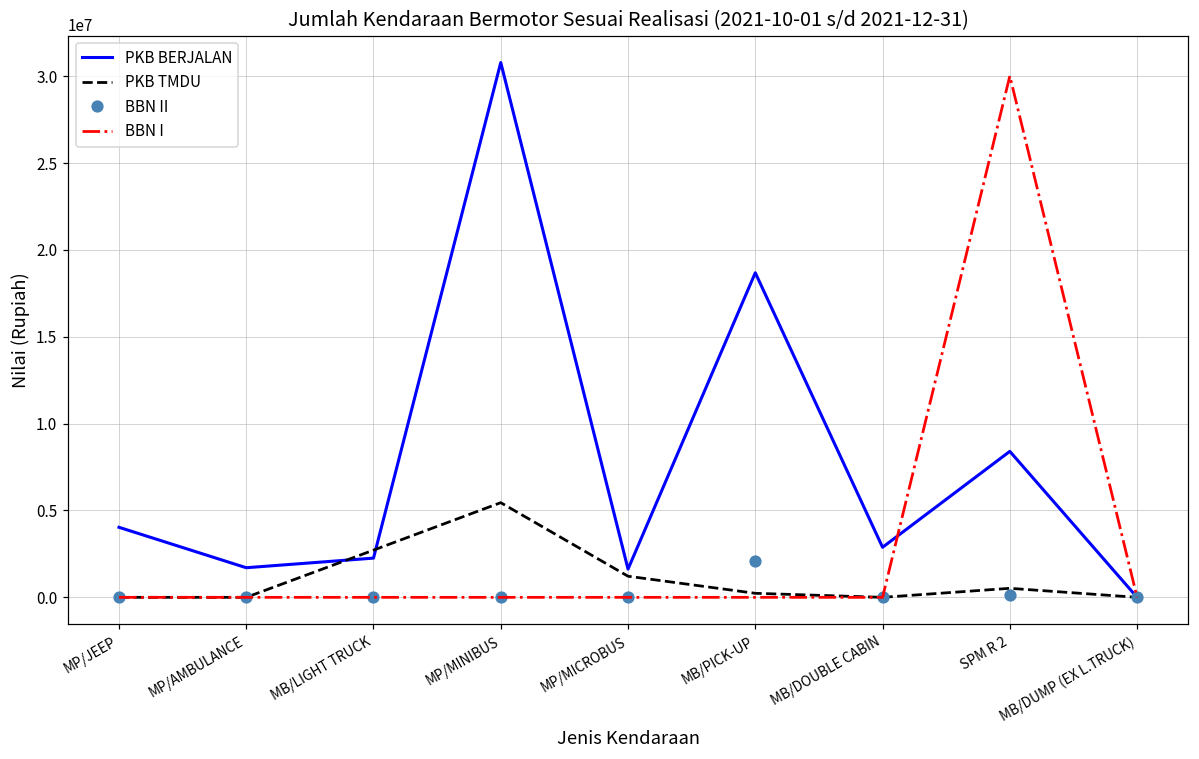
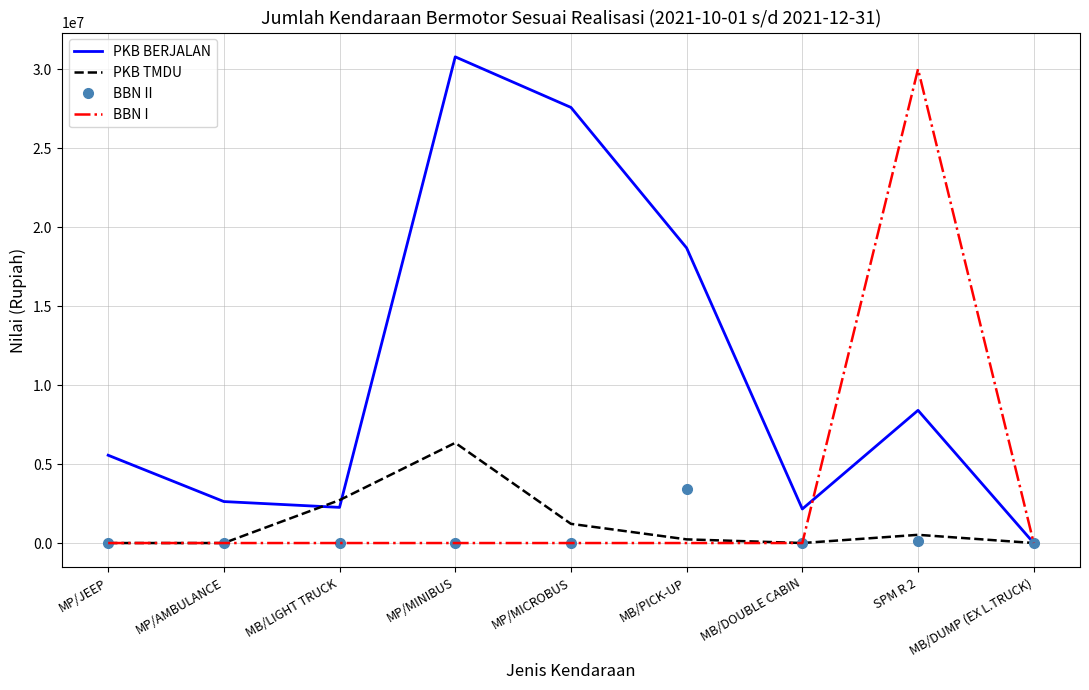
PKB BERJALAN, MP/JEEP: 4000000 -> 5600000
PKB BERJALAN, MP/AMBULANCE: 1700000 -> 2600000
PKB TMDU, MP/MINIBUS: 5500000 -> 6300000
PKB BERJALAN, MP/MICROBUS: 1600000 -> 27600000
BBN II, MB/PICK-UP: 2100000 -> 3400000
PKB BERJALAN, MB/DOUBLE CABIN: 2900000 -> 2200000
